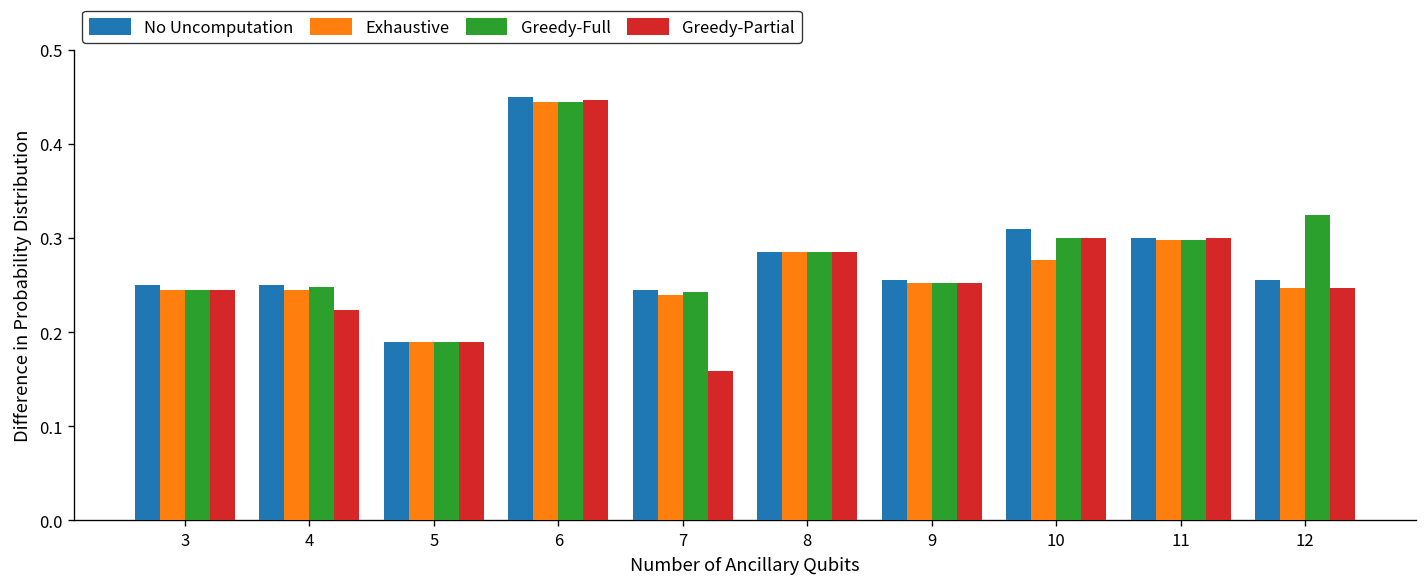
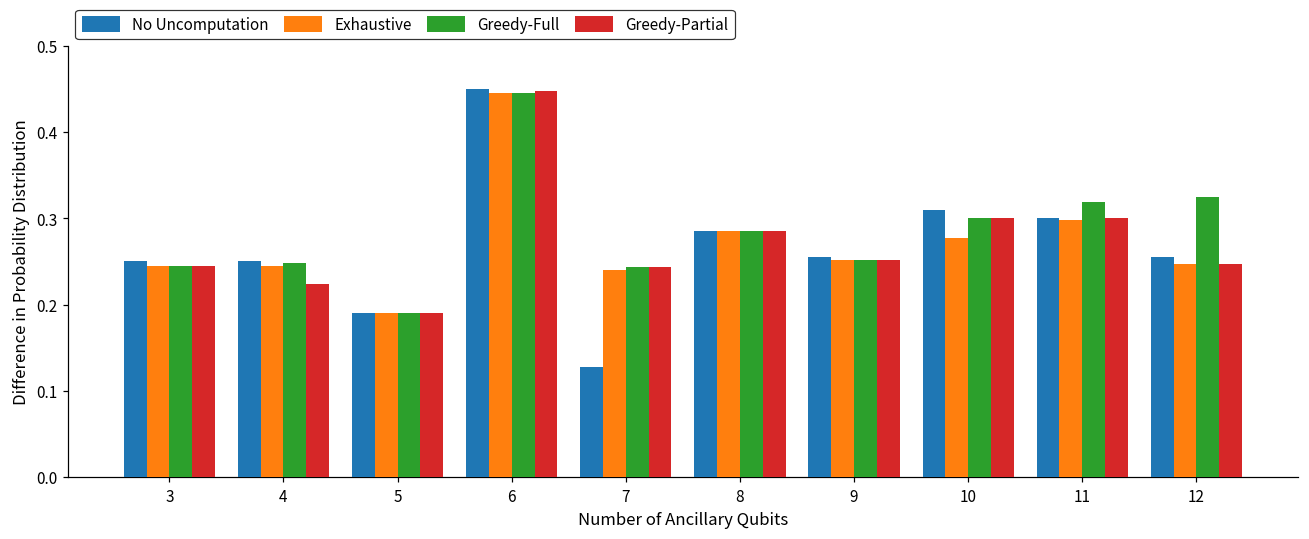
No Uncomputation, 7: 0.25 -> 0.13
Greedy-Partial, 7: 0.16 -> 0.24
Greedy-Full, 11: 0.30 -> 0.32
